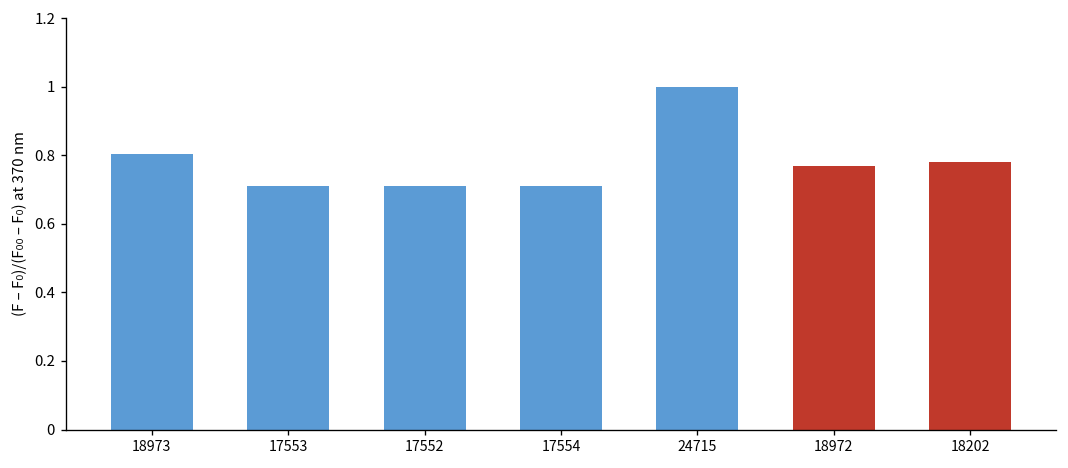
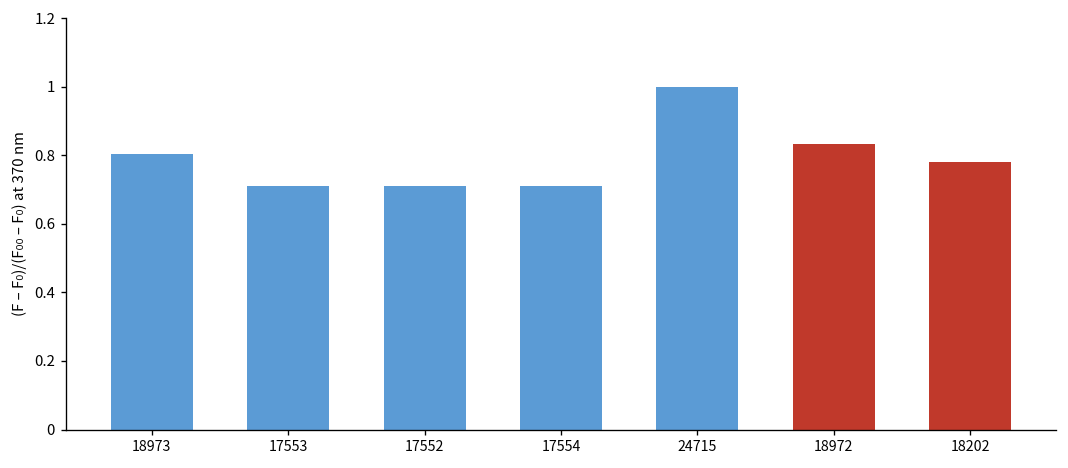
18972: 0.77 -> 0.83
